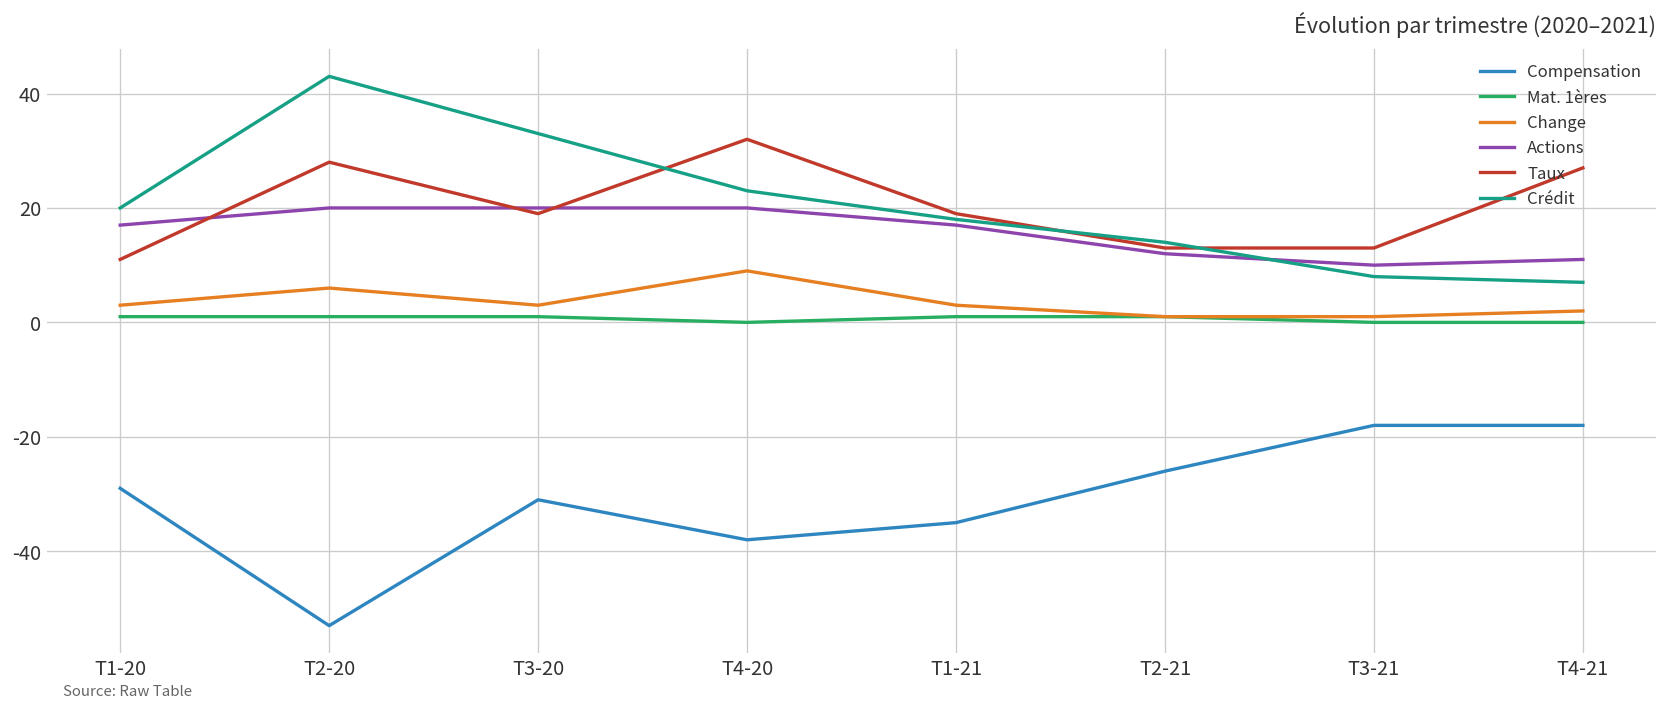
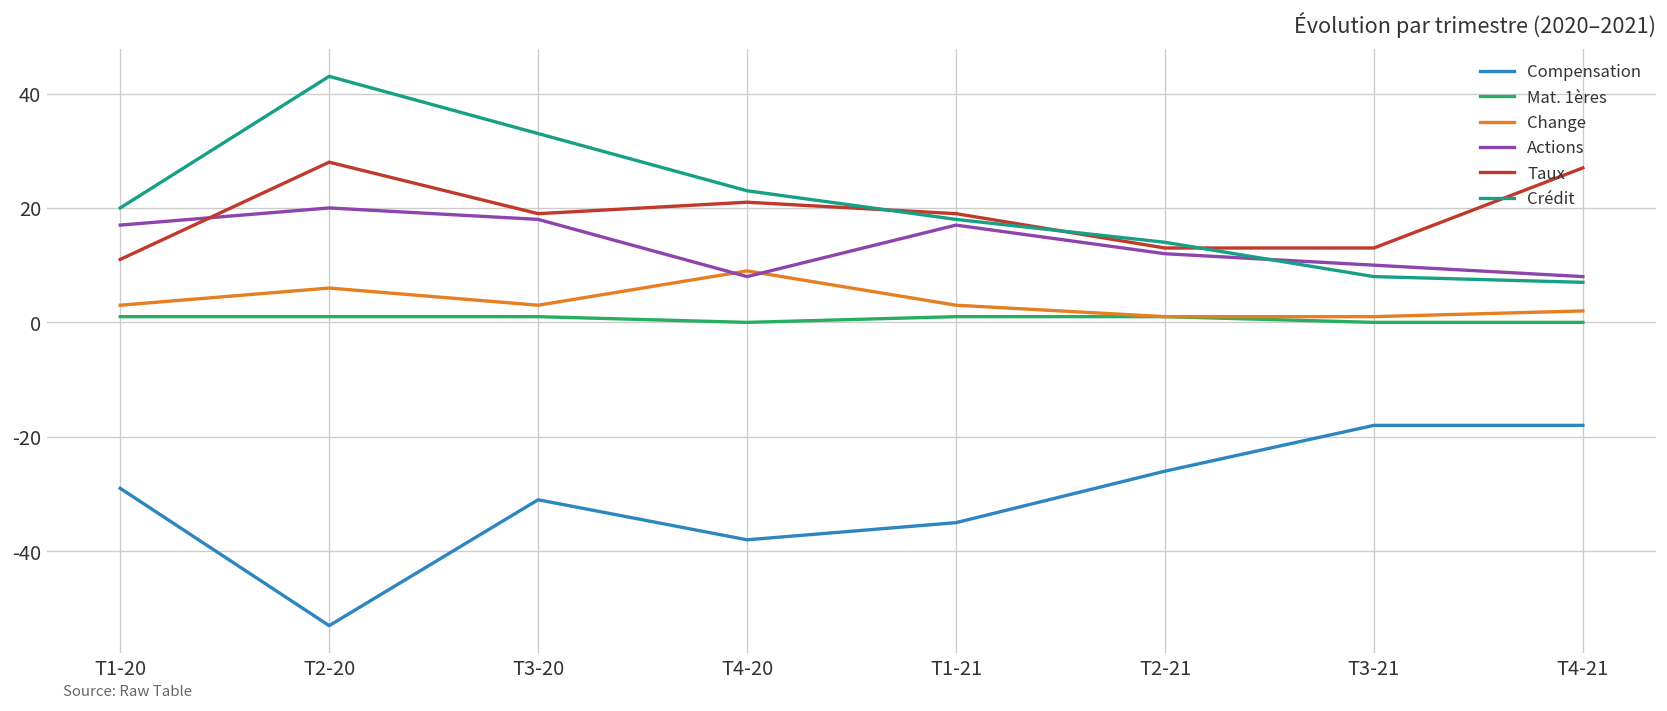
Actions, T3-20: 20 -> 18
Actions, T4-20: 20 -> 8
Taux, T4-20: 32 -> 21
Actions, T4-21: 11 -> 8
